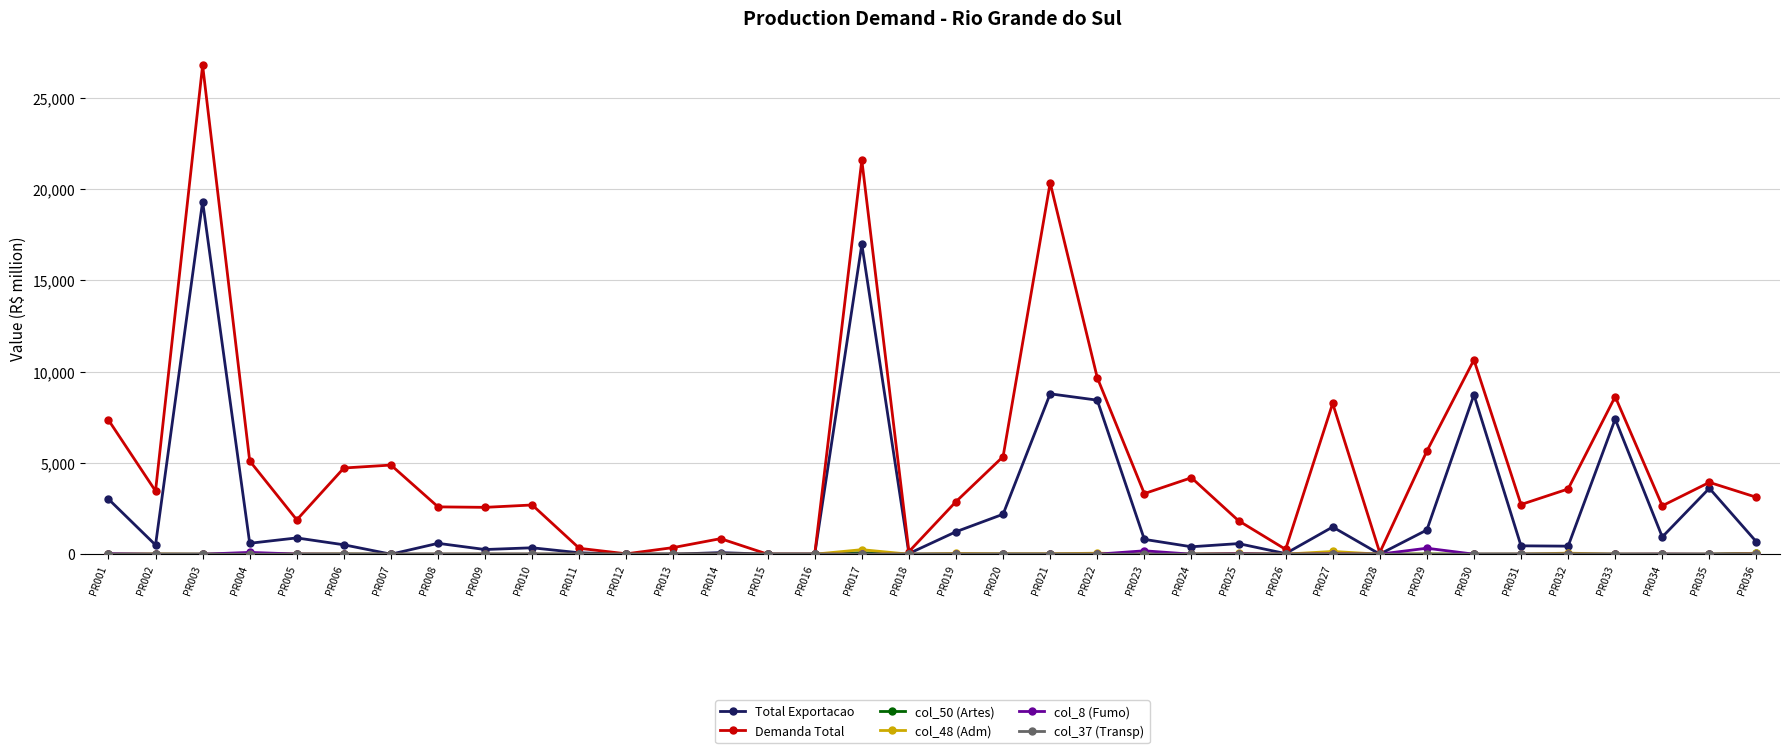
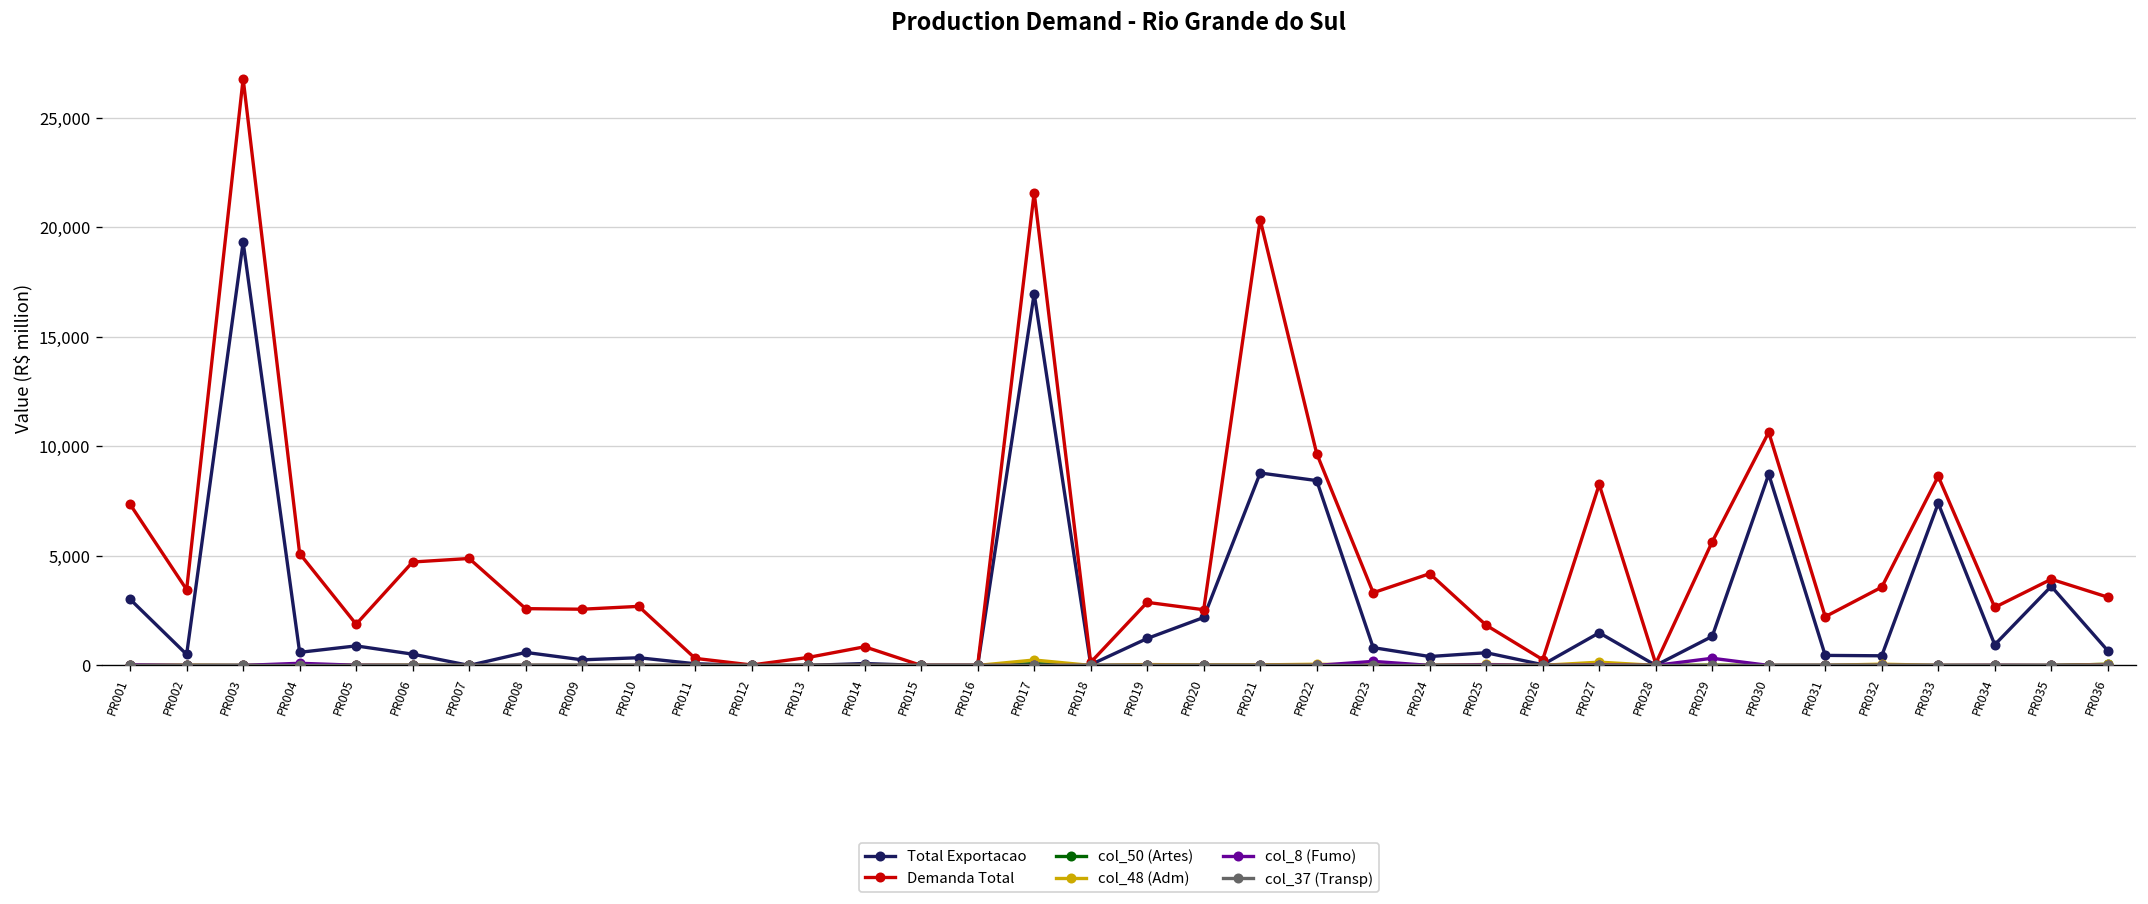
Demanda Total, PR020: 5,300 -> 2,500
Demanda Total, PR031: 2,700 -> 2,200
